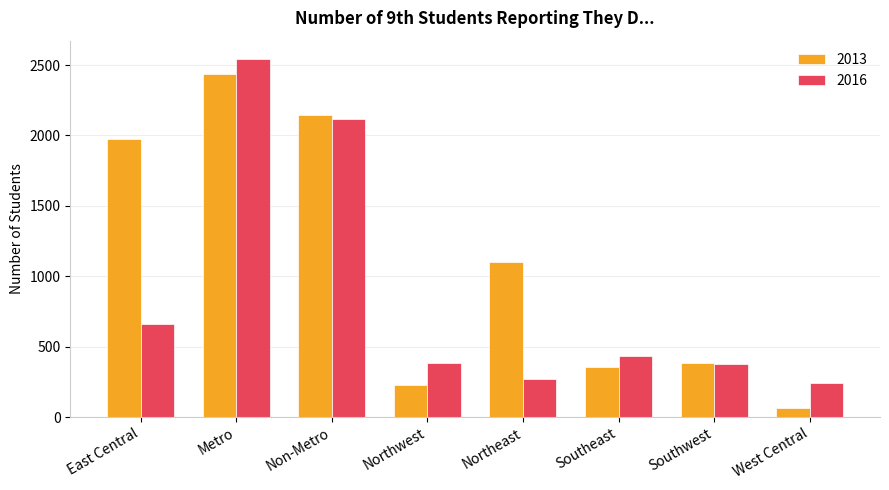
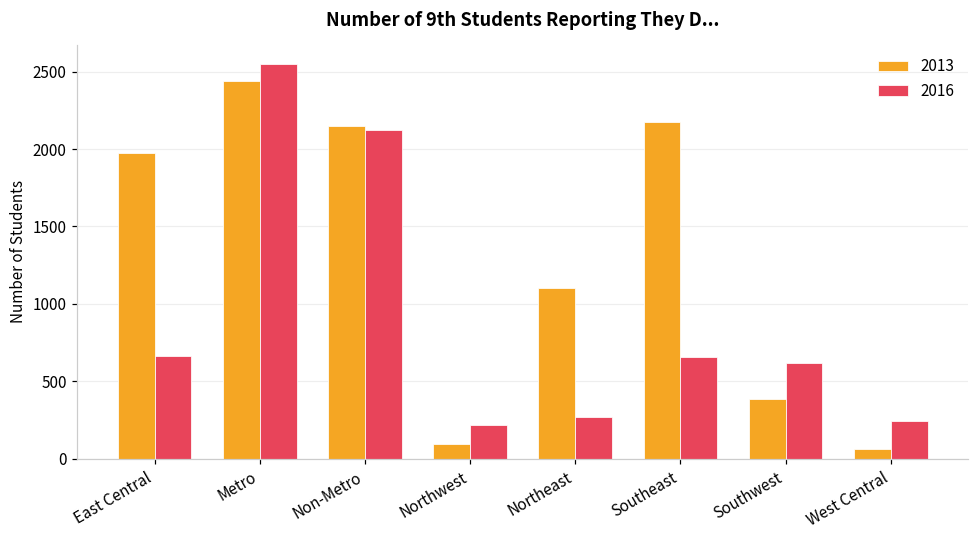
2013, Northwest: 230 -> 100
2016, Northwest: 390 -> 220
2013, Southeast: 360 -> 2170
2016, Southeast: 430 -> 660
2016, Southwest: 380 -> 620
